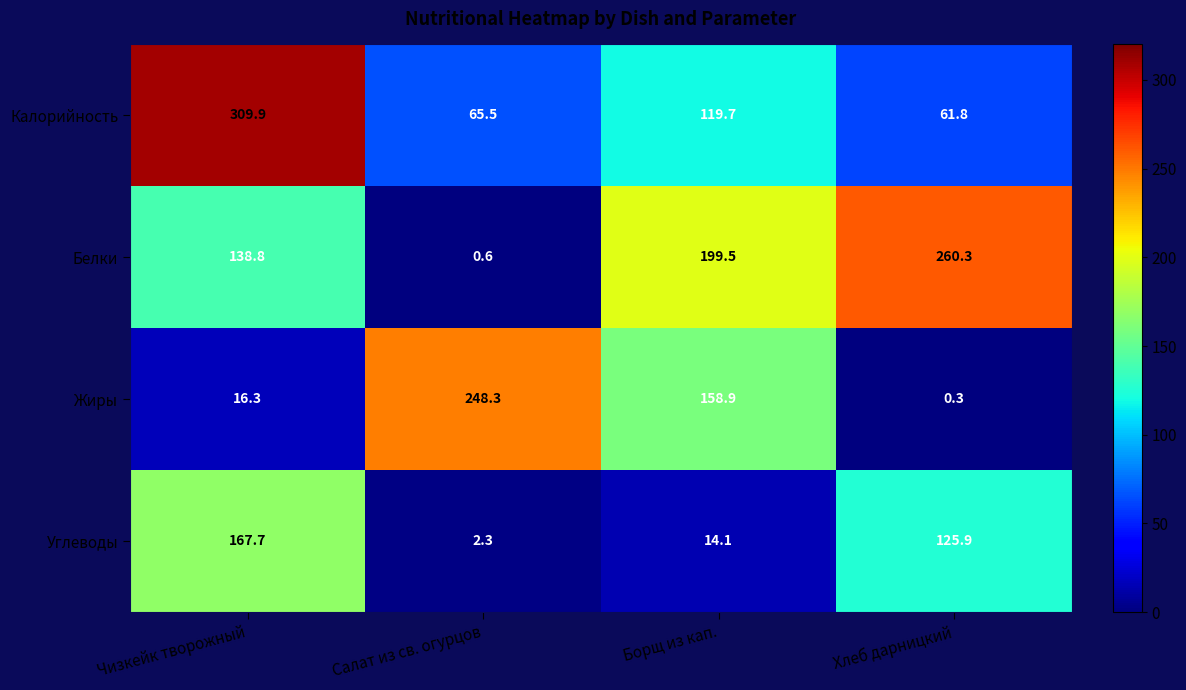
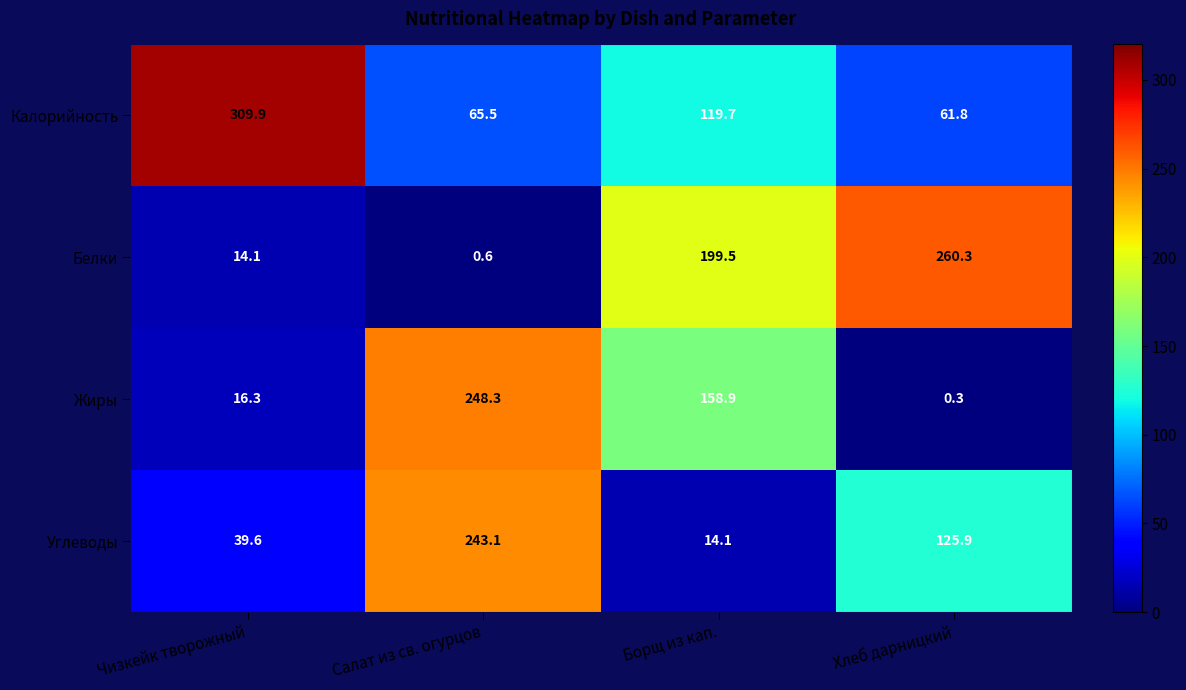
Белки, Чизкейк творожный: 138.8 -> 14.1
Углеводы, Чизкейк творожный: 167.7 -> 39.6
Углеводы, Салат из св. огурцов: 2.3 -> 243.1
